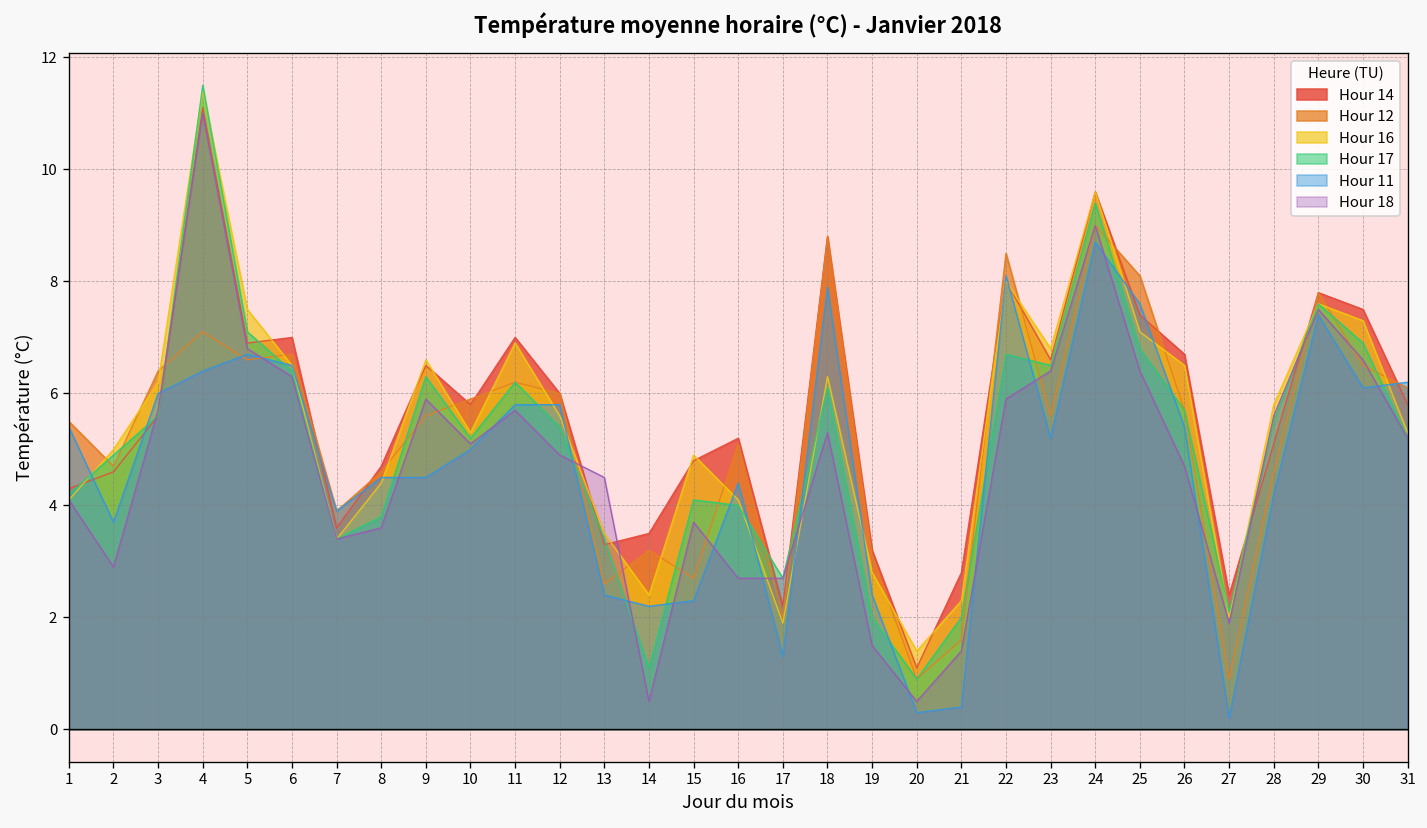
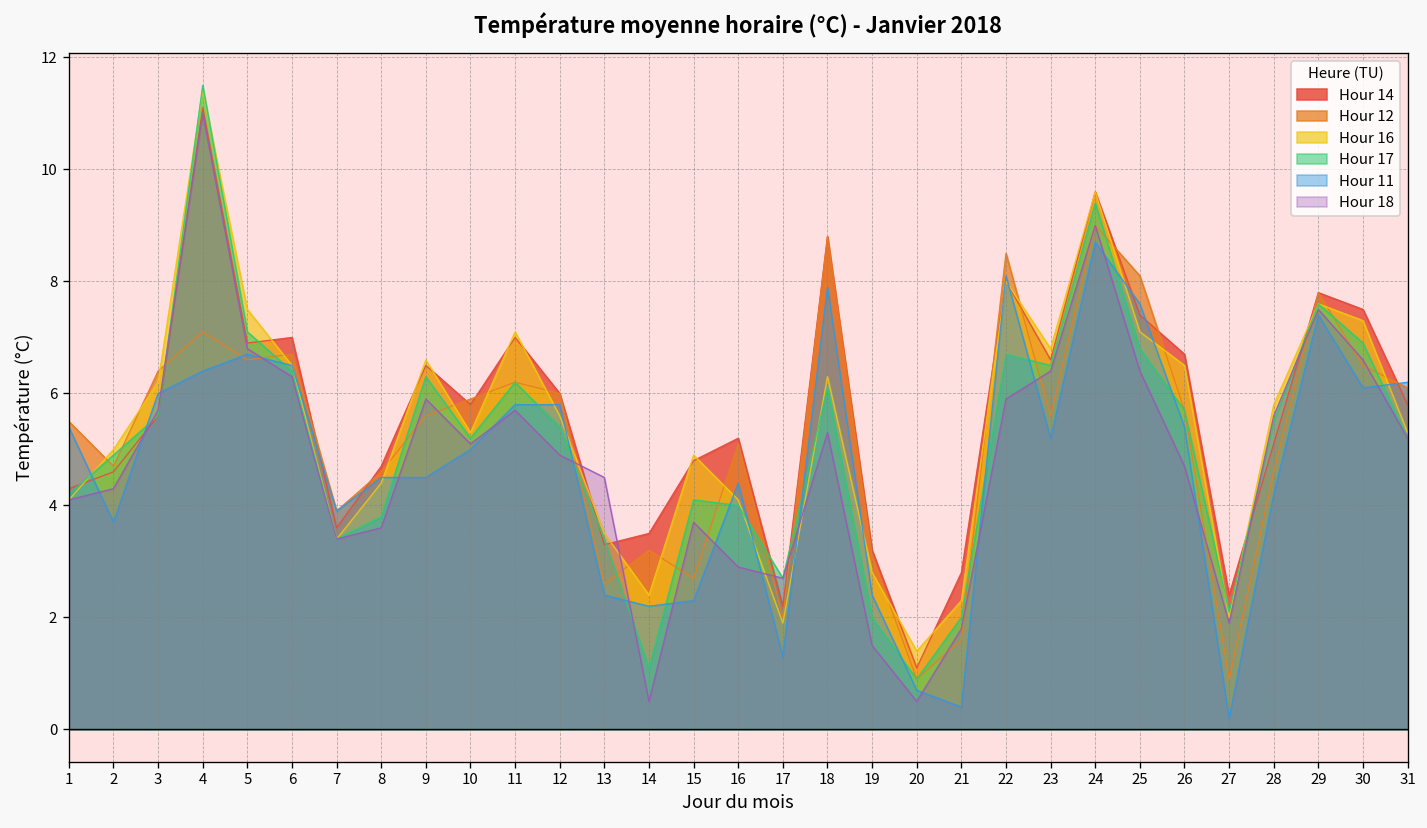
Hour 18, 2: 2.9 -> 4.3
Hour 16, 11: 6.9 -> 7.1
Hour 18, 16: 2.7 -> 2.9
Hour 11, 20: 0.3 -> 0.7
Hour 18, 21: 1.4 -> 1.8
